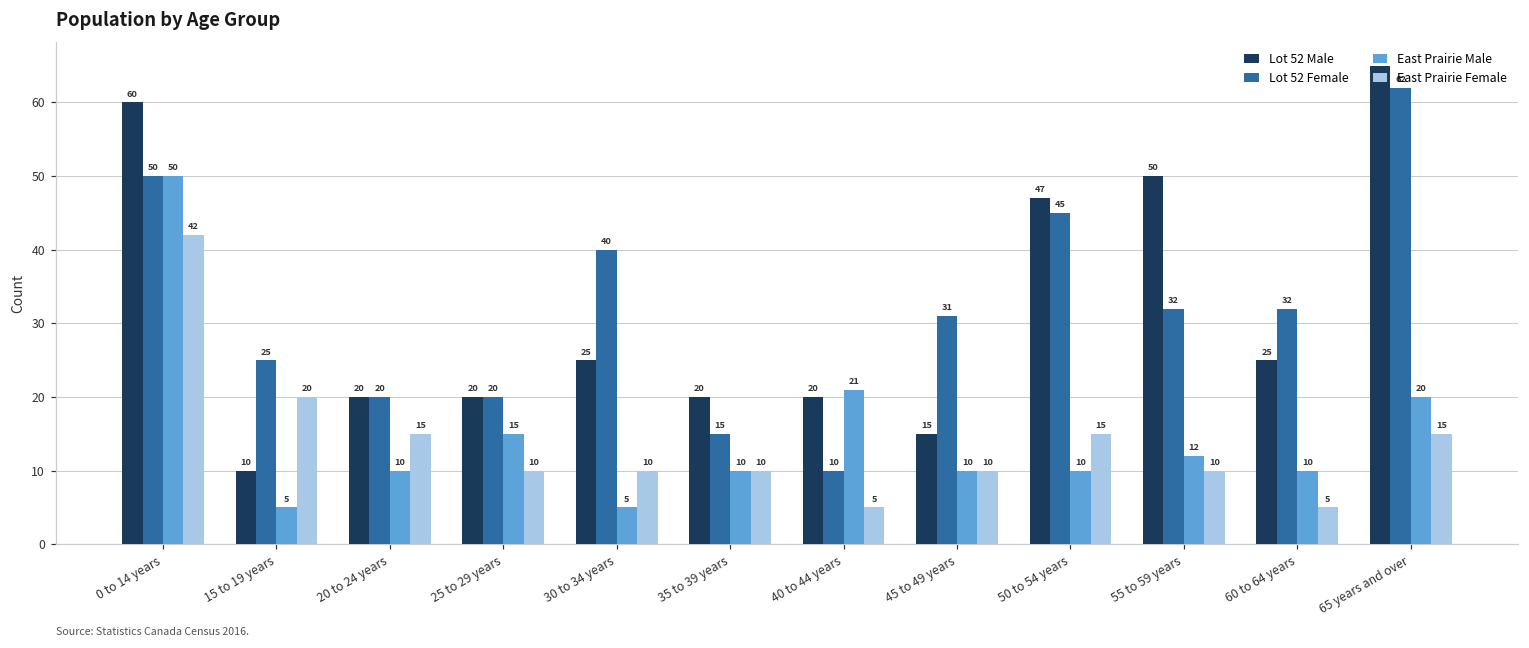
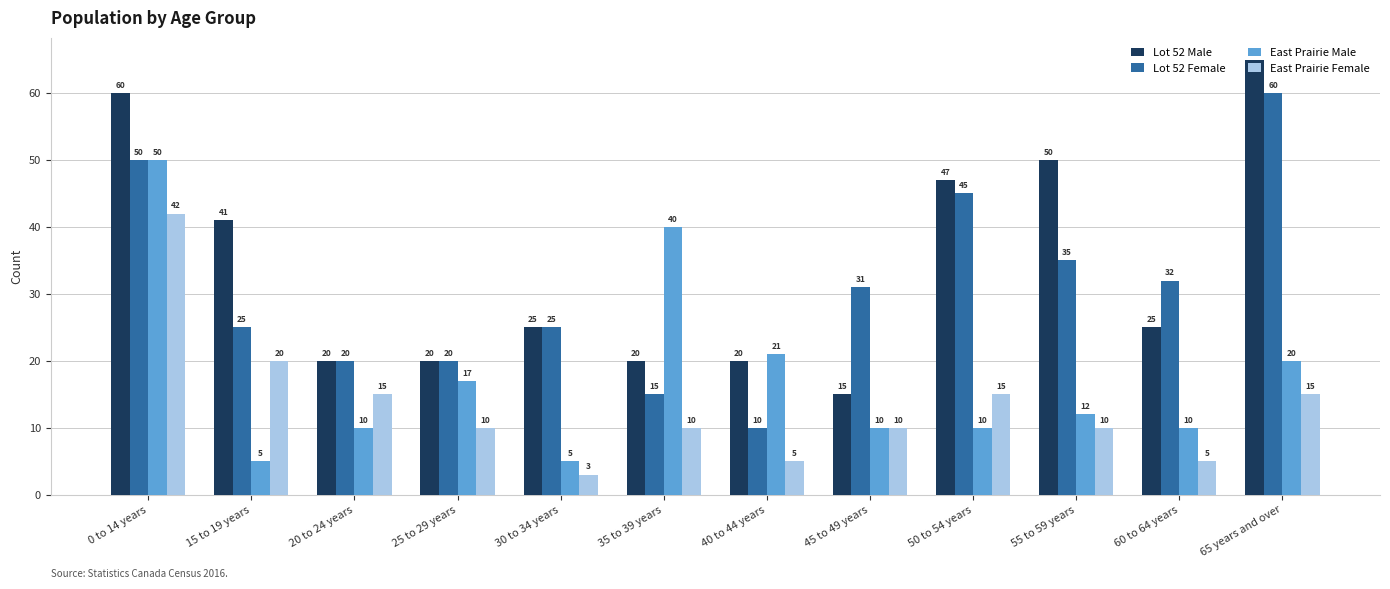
Lot 52 Male, 15 to 19 years: 10 -> 41
East Prairie Male, 25 to 29 years: 15 -> 17
Lot 52 Female, 30 to 34 years: 40 -> 25
East Prairie Female, 30 to 34 years: 10 -> 3
East Prairie Male, 35 to 39 years: 10 -> 40
Lot 52 Female, 55 to 59 years: 32 -> 35
Lot 52 Female, 65 years and over: 62 -> 60
